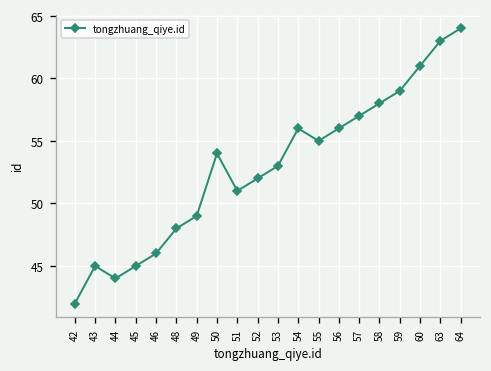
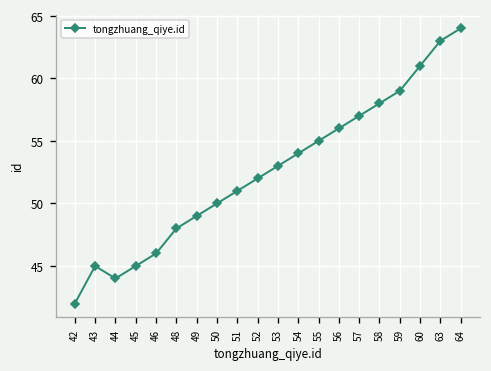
50: 54 -> 50
54: 56 -> 54
